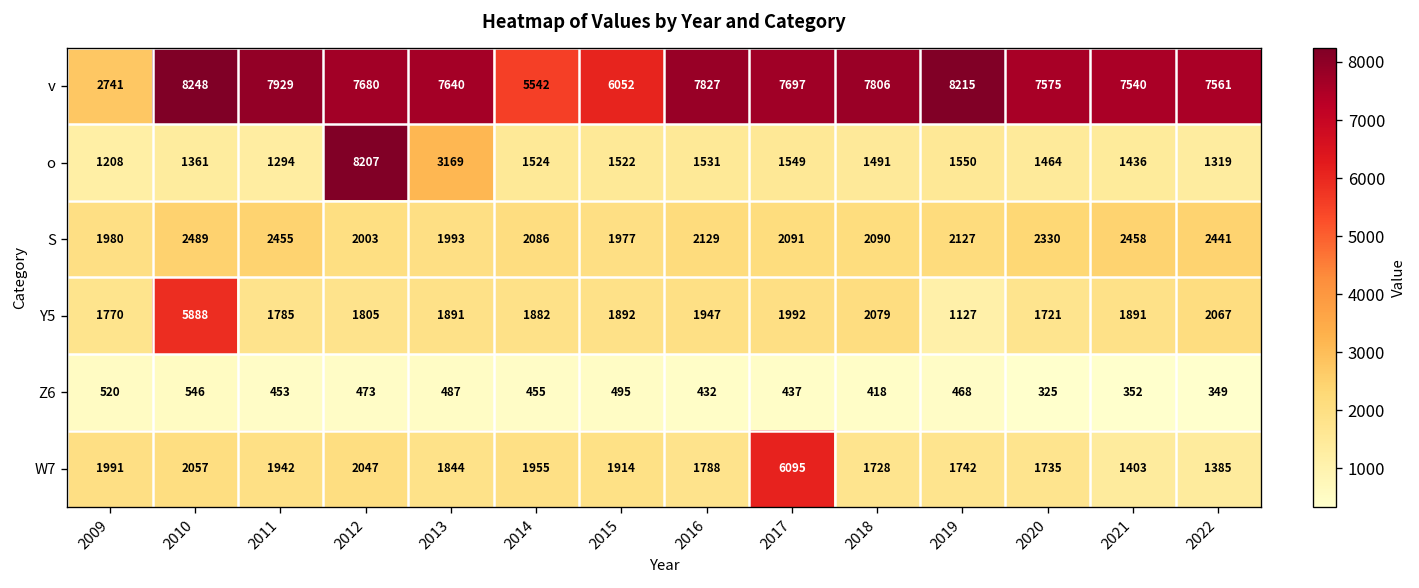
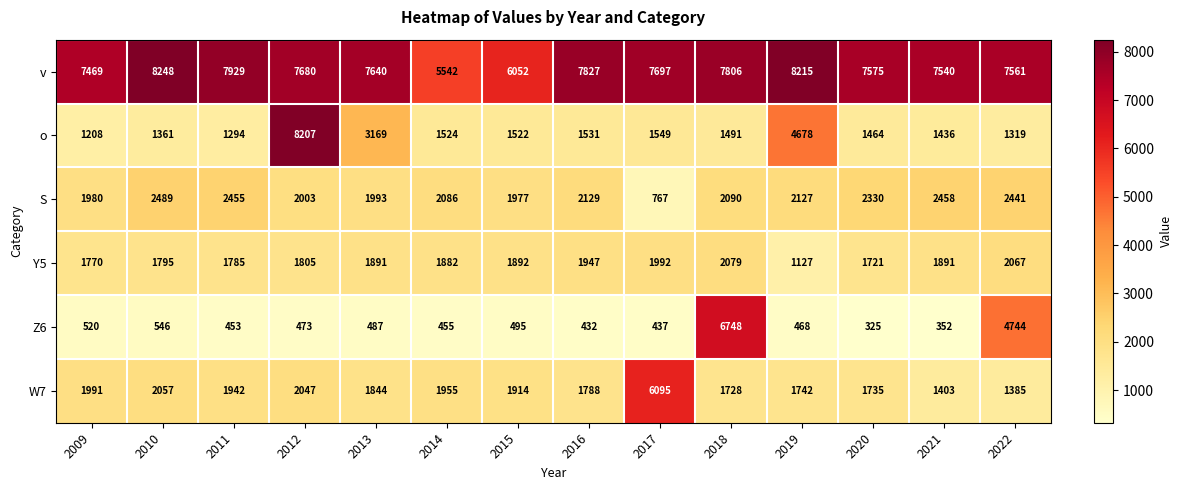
v, 2009: 2741 -> 7469
o, 2019: 1550 -> 4678
S, 2017: 2091 -> 767
Y5, 2010: 5888 -> 1795
Z6, 2018: 418 -> 6748
Z6, 2022: 349 -> 4744
